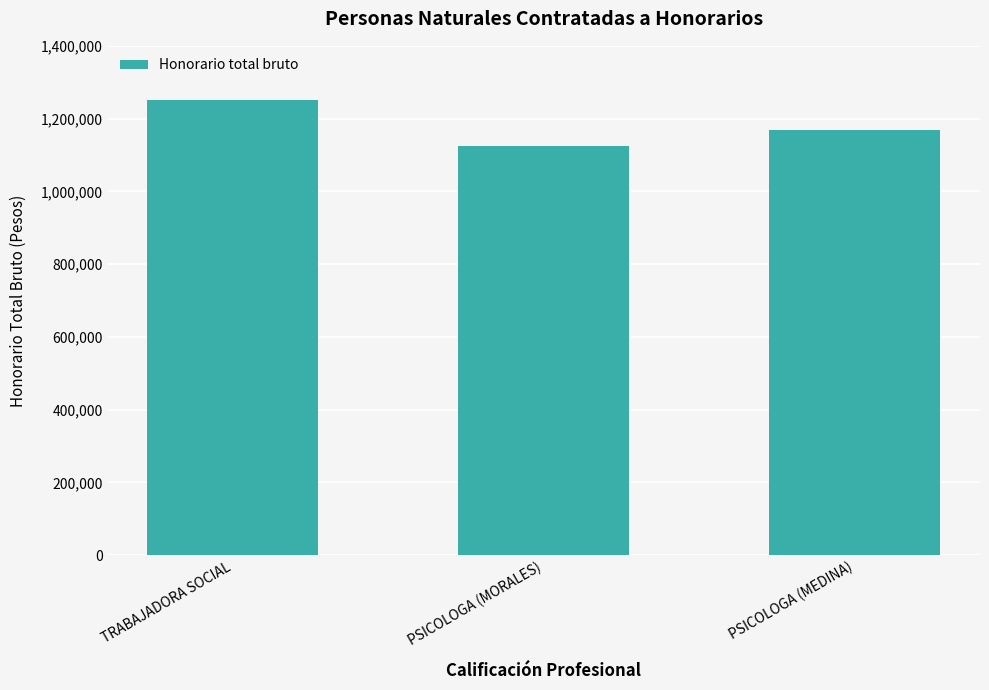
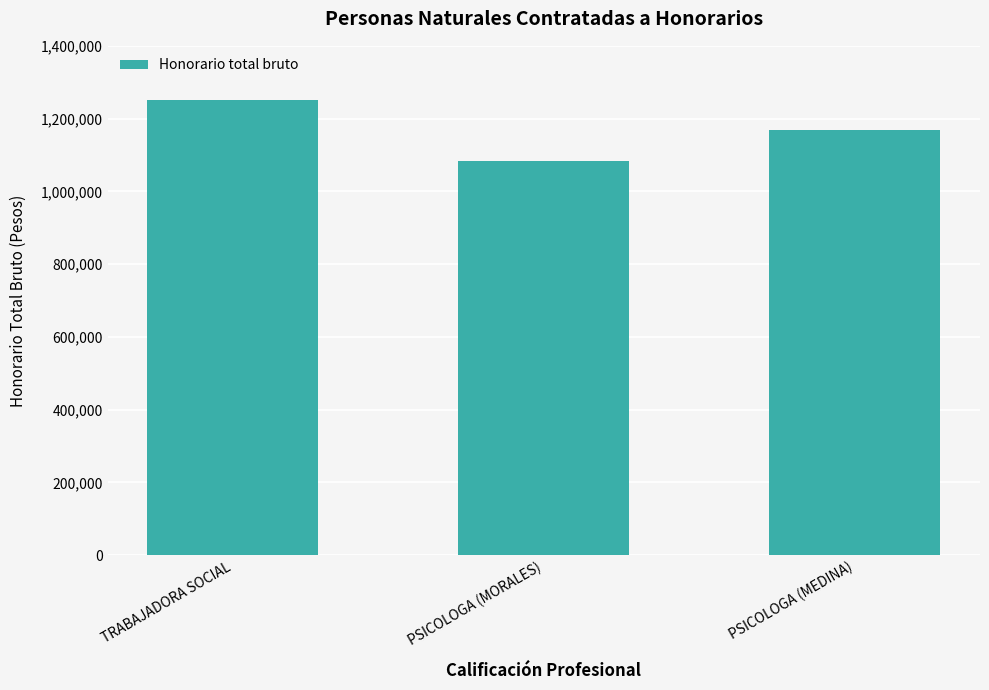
PSICOLOGA (MORALES): 1,130,000 -> 1,080,000
